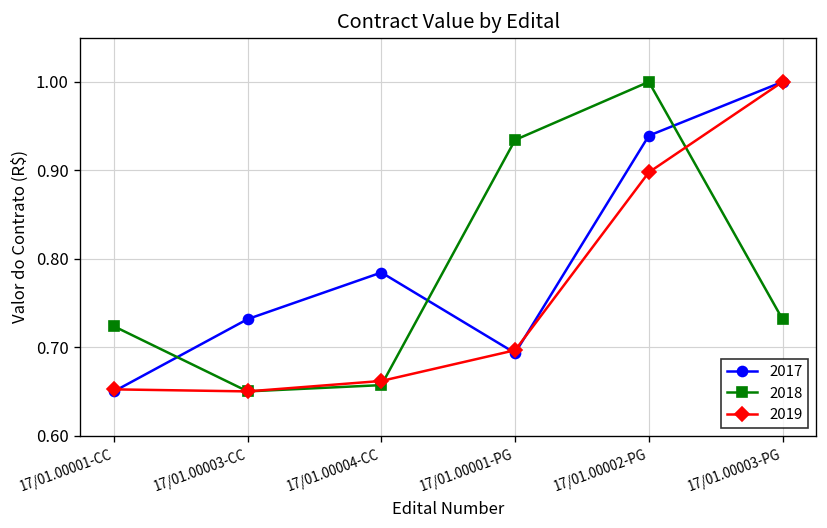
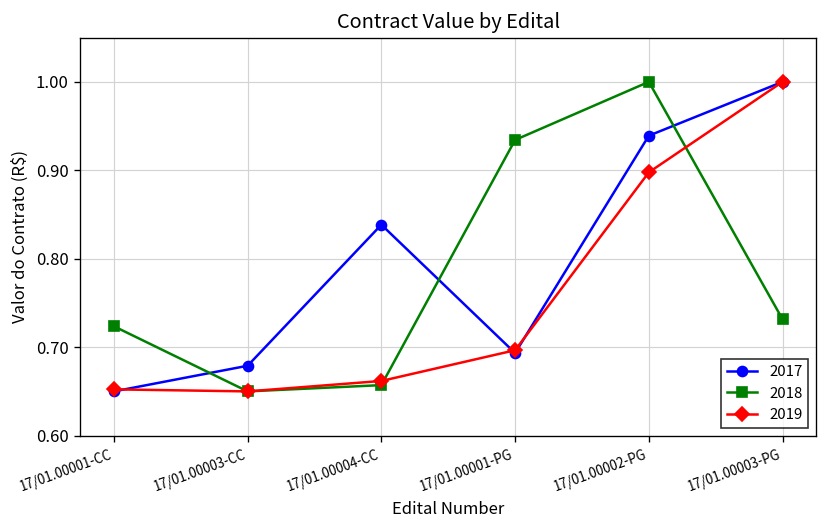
2017, 17/01.00003-CC: 0.73 -> 0.68
2017, 17/01.00004-CC: 0.78 -> 0.84
